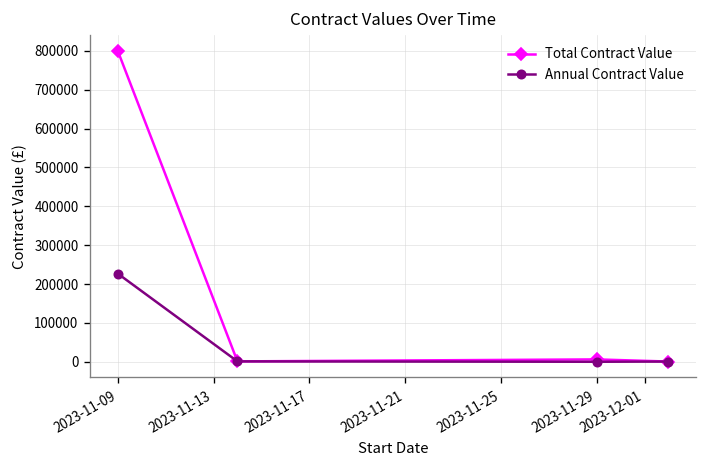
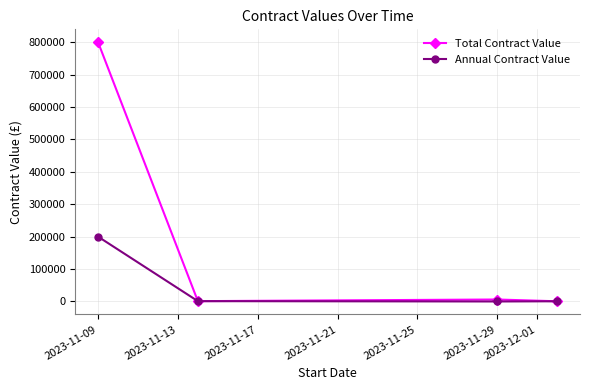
Annual Contract Value, 2023-11-09: 230000 -> 200000
